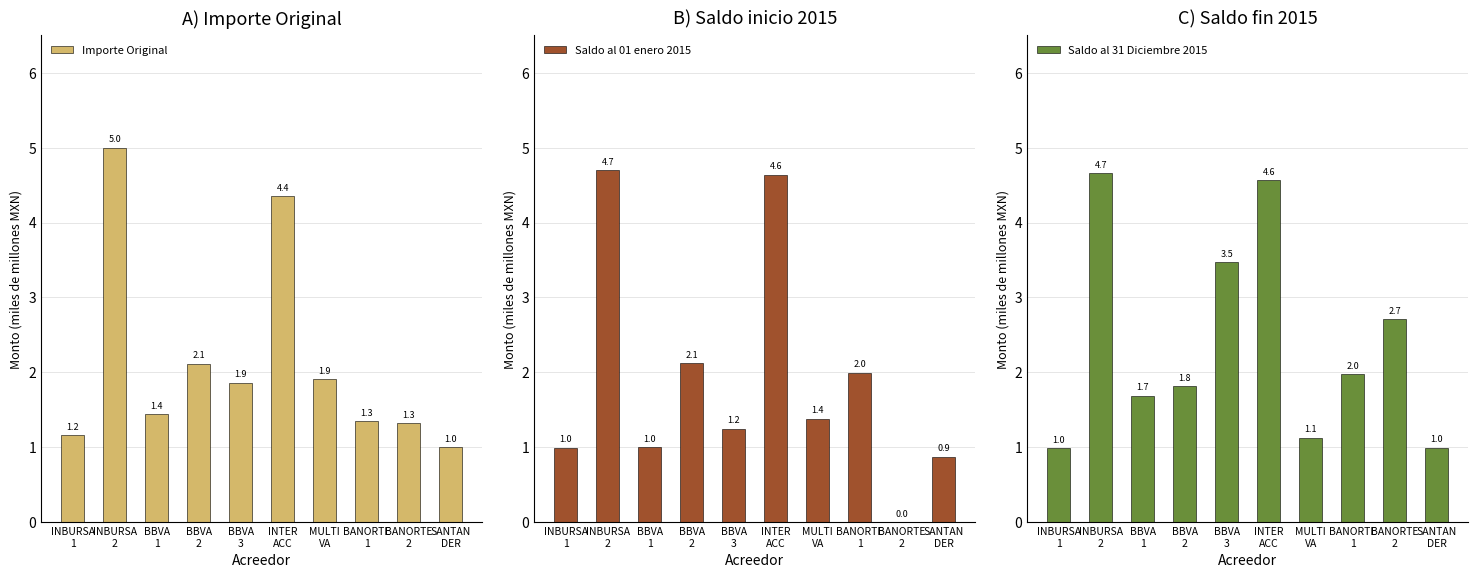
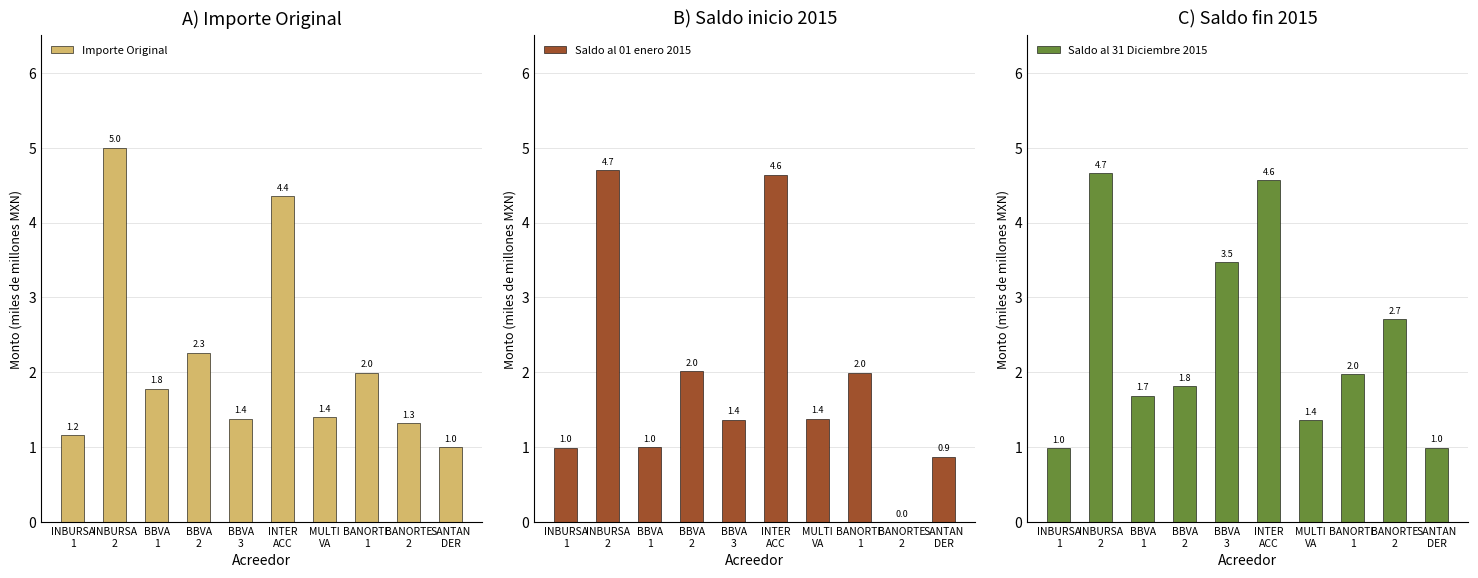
A) Importe Original, BBVA 1: 1.4 -> 1.8
A) Importe Original, BBVA 2: 2.1 -> 2.3
A) Importe Original, BBVA 3: 1.9 -> 1.4
A) Importe Original, MULTI VA: 1.9 -> 1.4
A) Importe Original, BANORTE 1: 1.3 -> 2.0
B) Saldo inicio 2015, BBVA 2: 2.1 -> 2.0
B) Saldo inicio 2015, BBVA 3: 1.2 -> 1.4
C) Saldo fin 2015, MULTI VA: 1.1 -> 1.4
